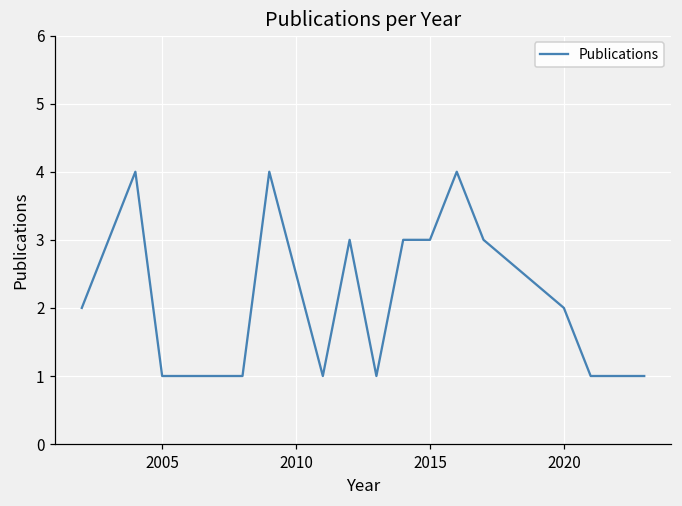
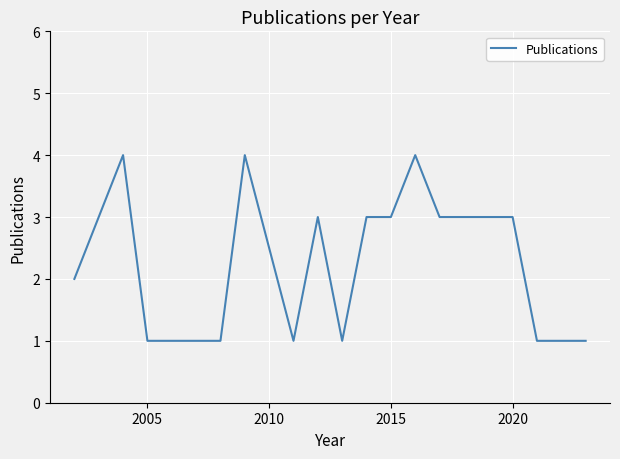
2020: 2 -> 3
